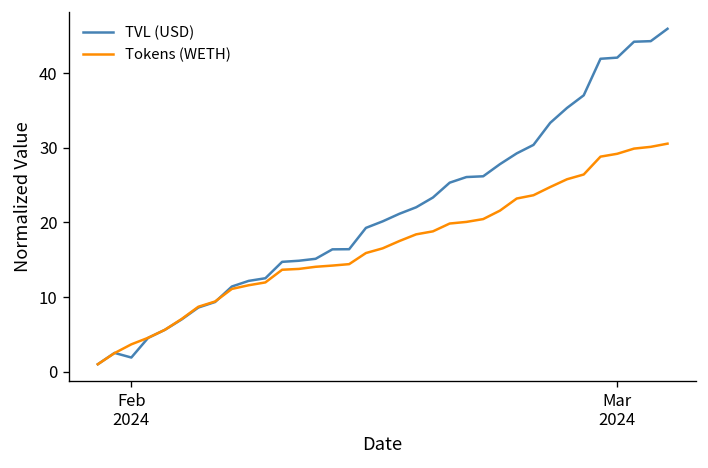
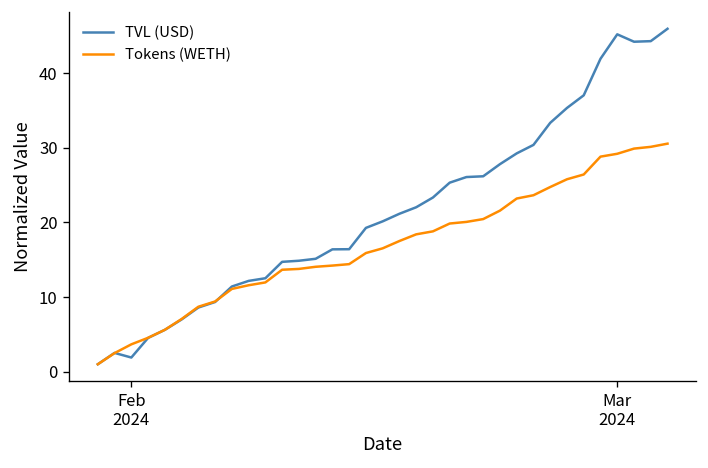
TVL (USD), Mar 2024: 42 -> 45
